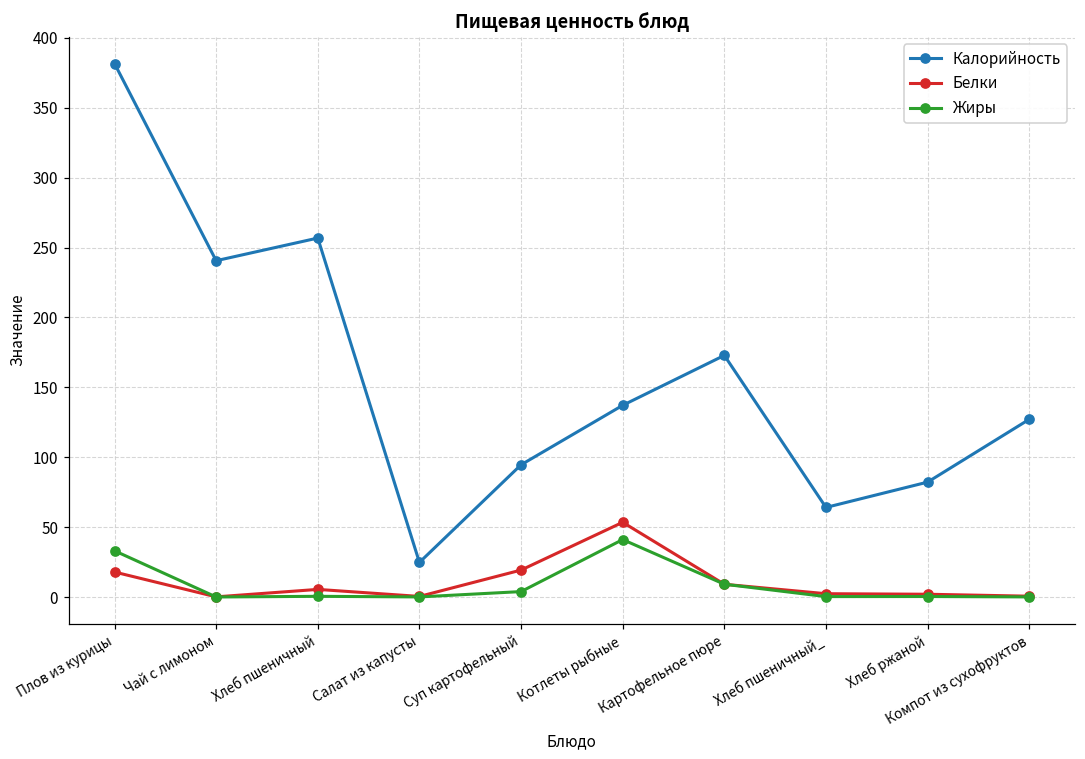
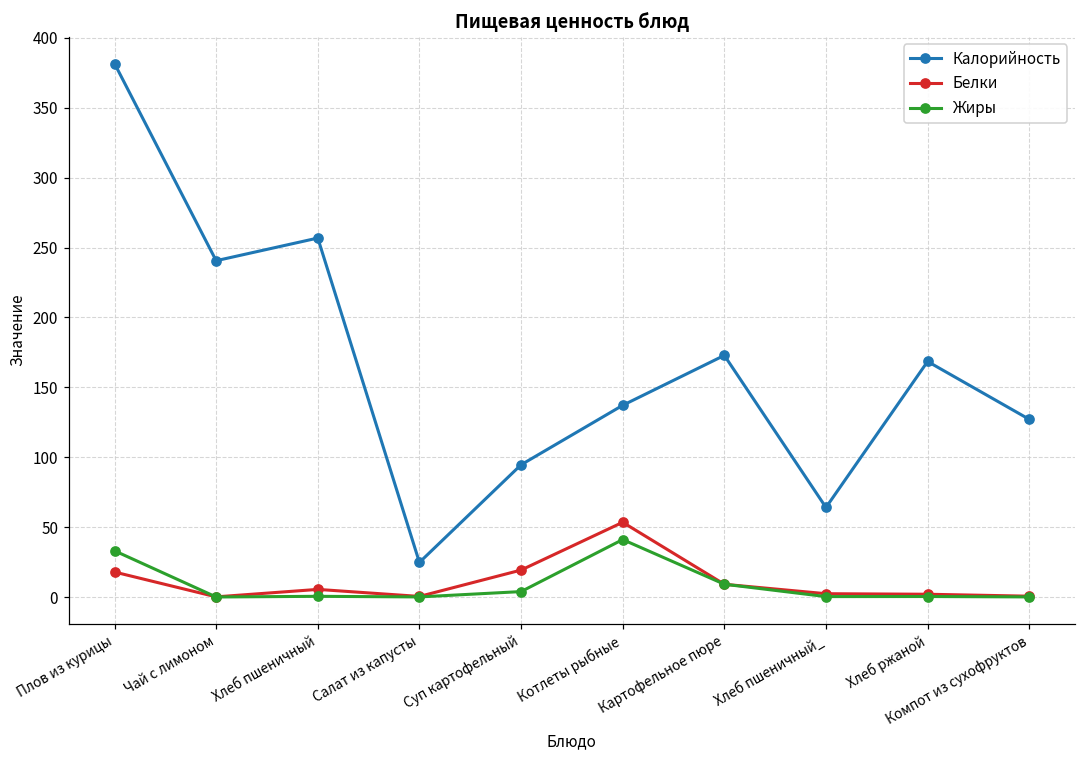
Калорийность, Хлеб ржаной: 82 -> 169
